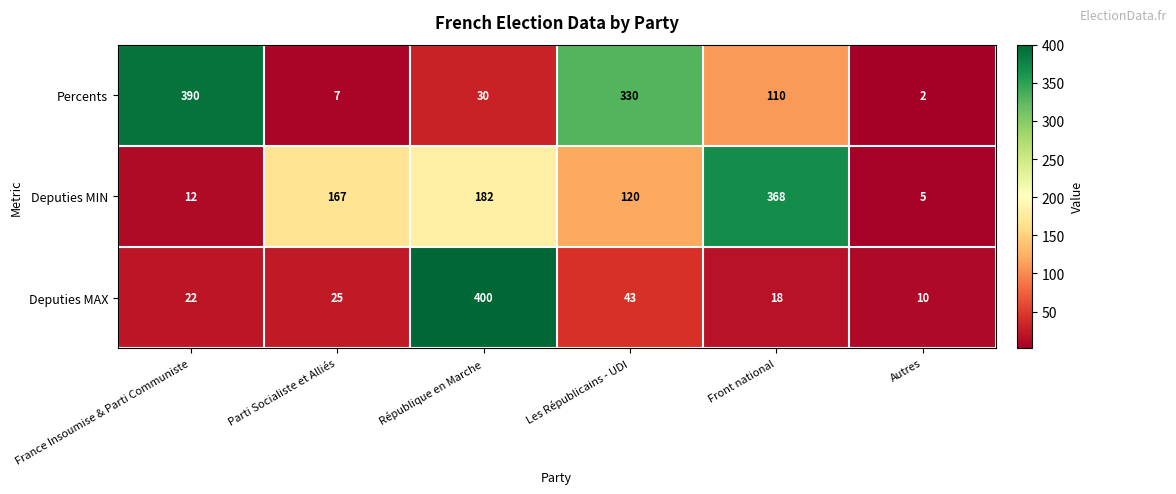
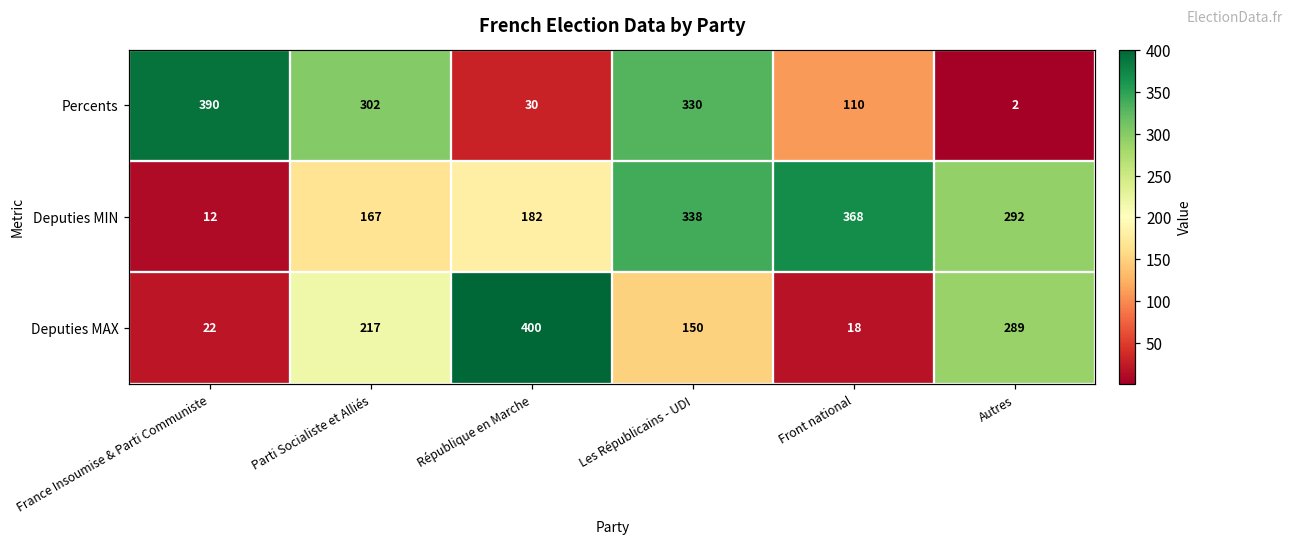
Percents, Parti Socialiste et Alliés: 7 -> 302
Deputies MIN, Les Républicains - UDI: 120 -> 338
Deputies MIN, Autres: 5 -> 292
Deputies MAX, Parti Socialiste et Alliés: 25 -> 217
Deputies MAX, Les Républicains - UDI: 43 -> 150
Deputies MAX, Autres: 10 -> 289
